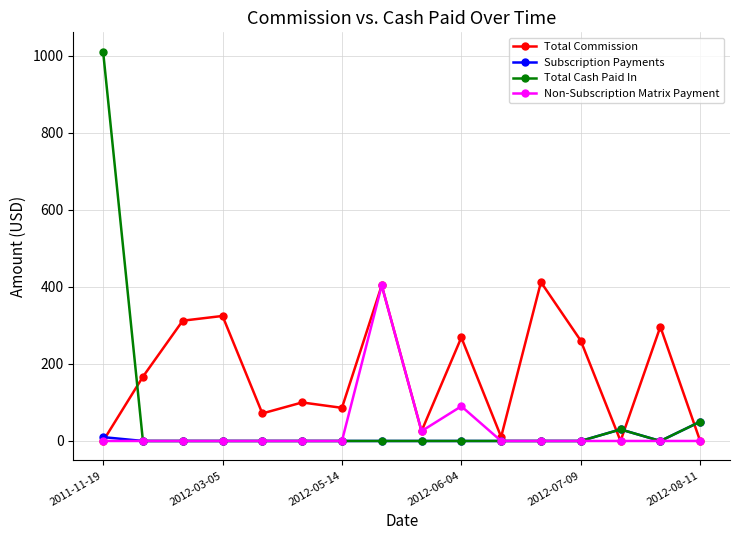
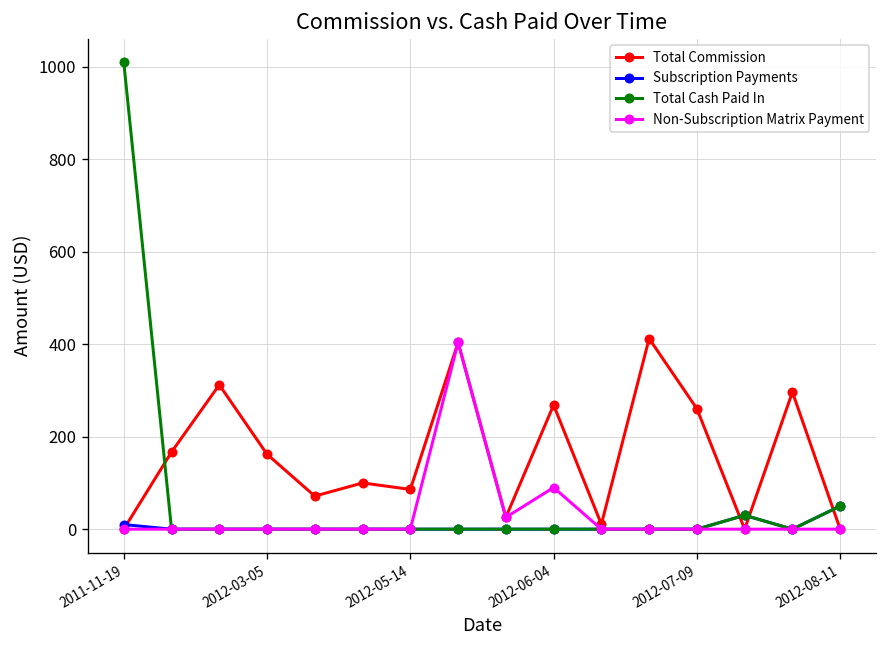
Total Commission, 2012-03-05: 320 -> 160
